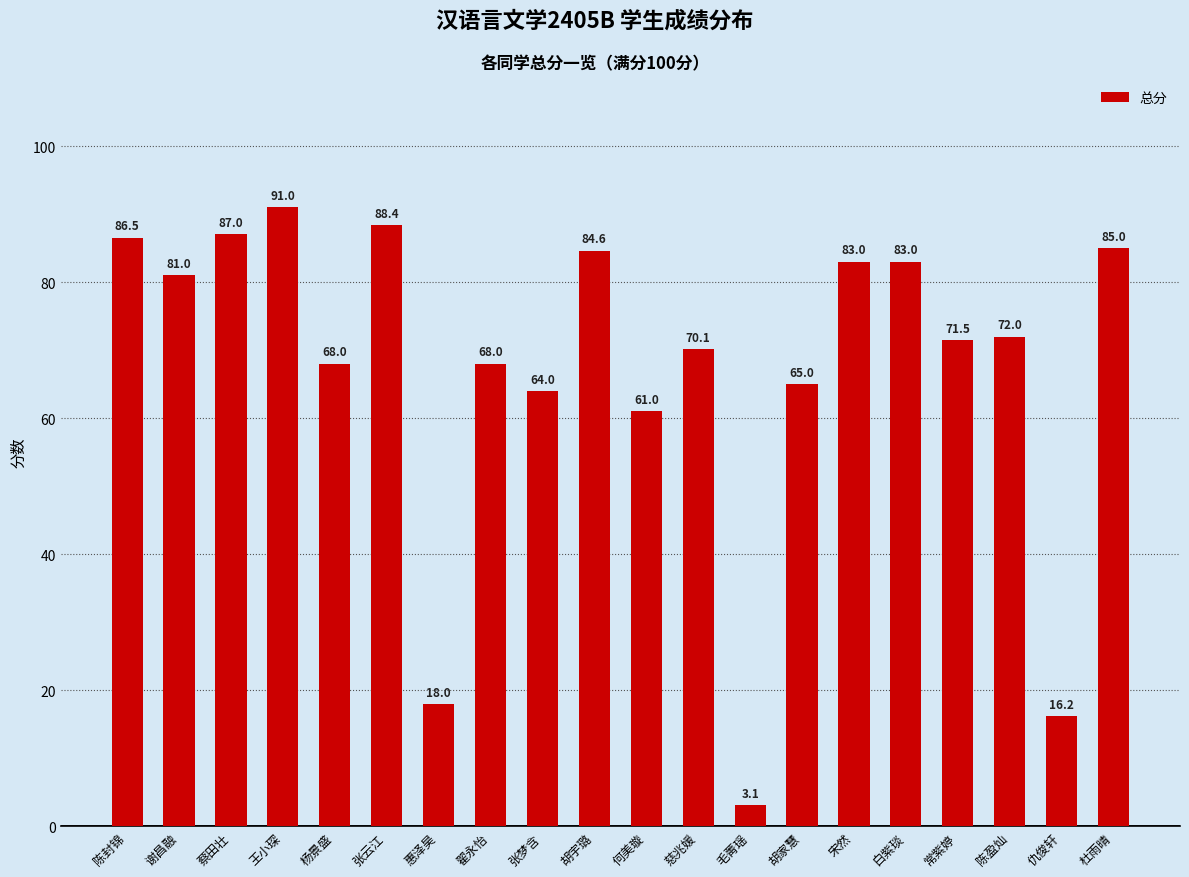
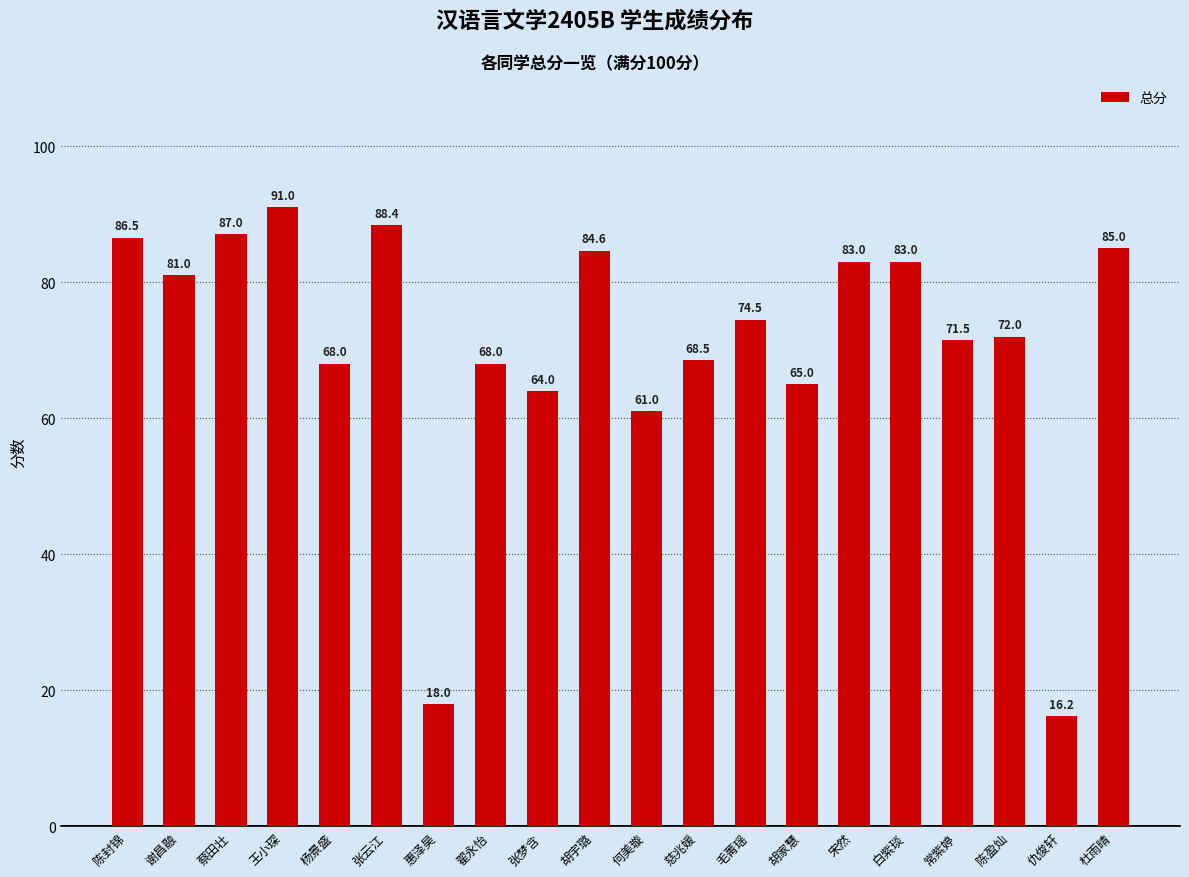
慈兆媛: 70.1 -> 68.5
毛菁瑶: 3.1 -> 74.5
